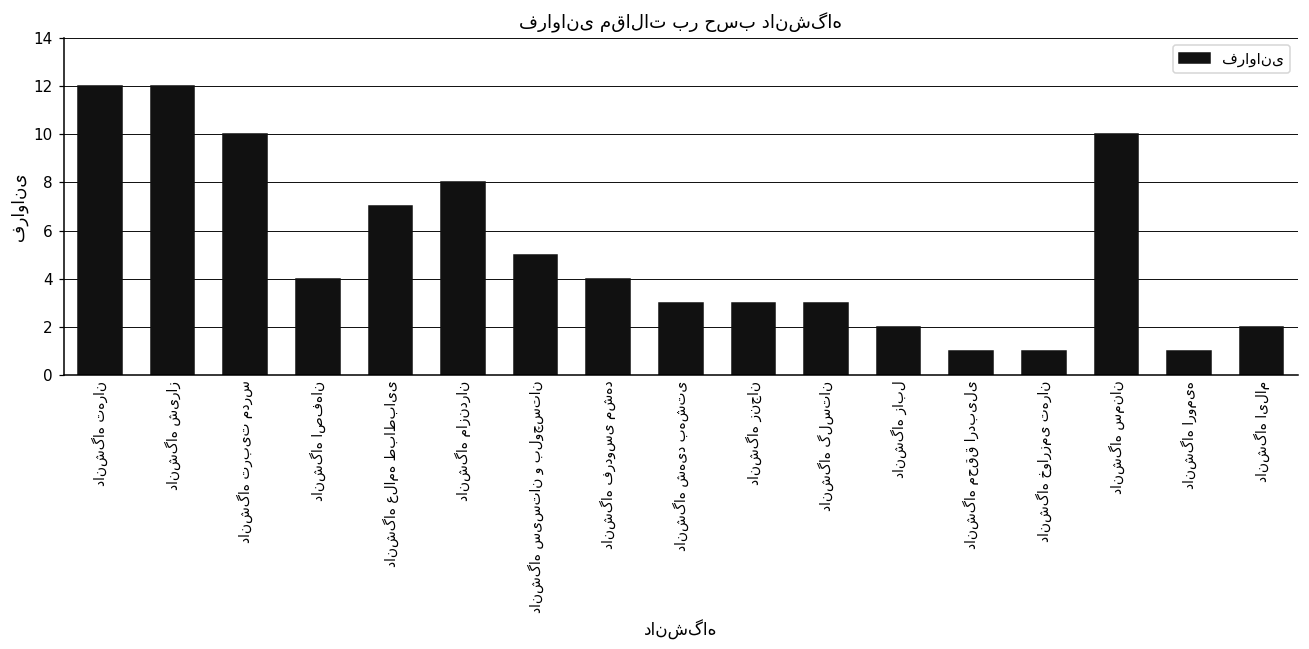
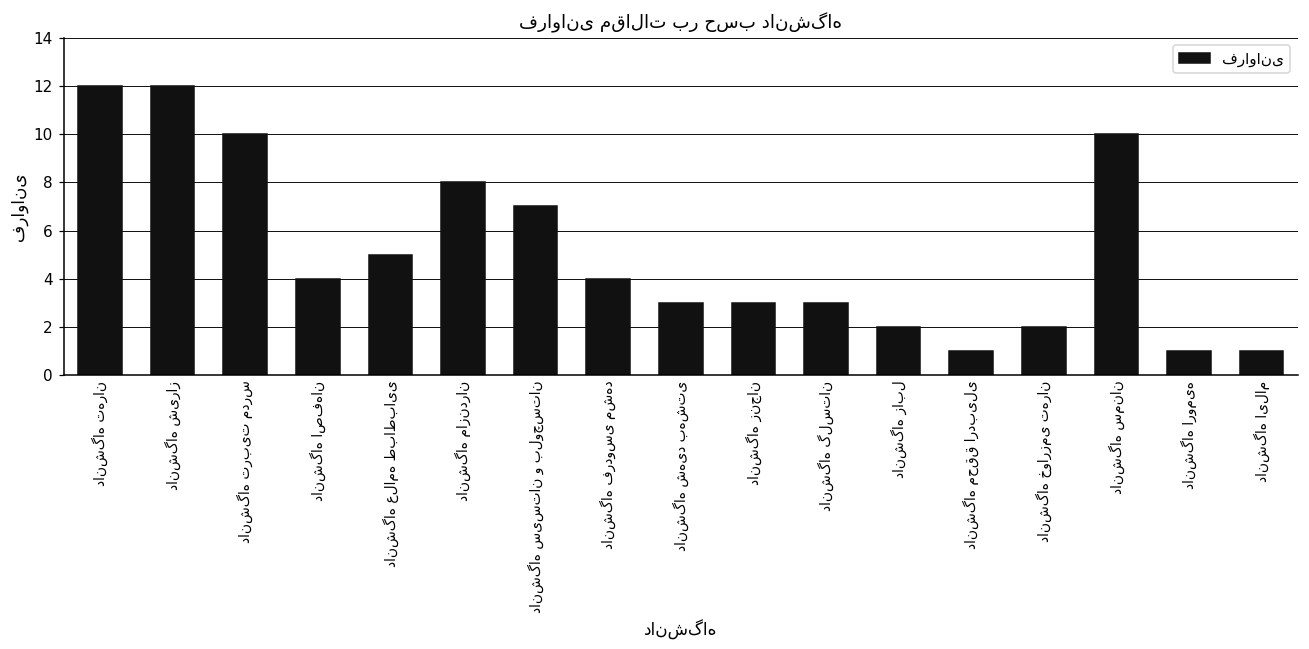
دانشگاه علامه طباطبایی: 7 -> 5
دانشگاه سیستان و بلوچستان: 5 -> 7
دانشگاه خوارزمی تهران: 1 -> 2
دانشگاه ایلام: 2 -> 1
